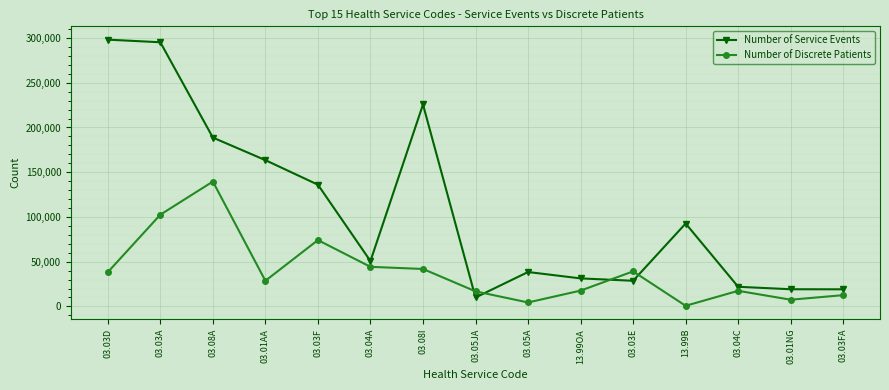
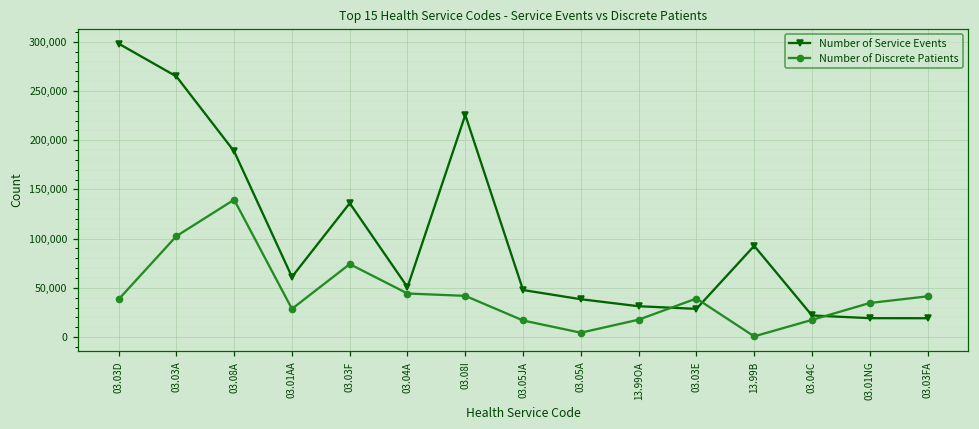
Number of Service Events, 03.03A: 300,000 -> 260,000
Number of Service Events, 03.01AA: 160,000 -> 60,000
Number of Service Events, 03.05JA: 10,000 -> 50,000
Number of Discrete Patients, 03.01NG: 10,000 -> 30,000
Number of Discrete Patients, 03.03FA: 10,000 -> 40,000
